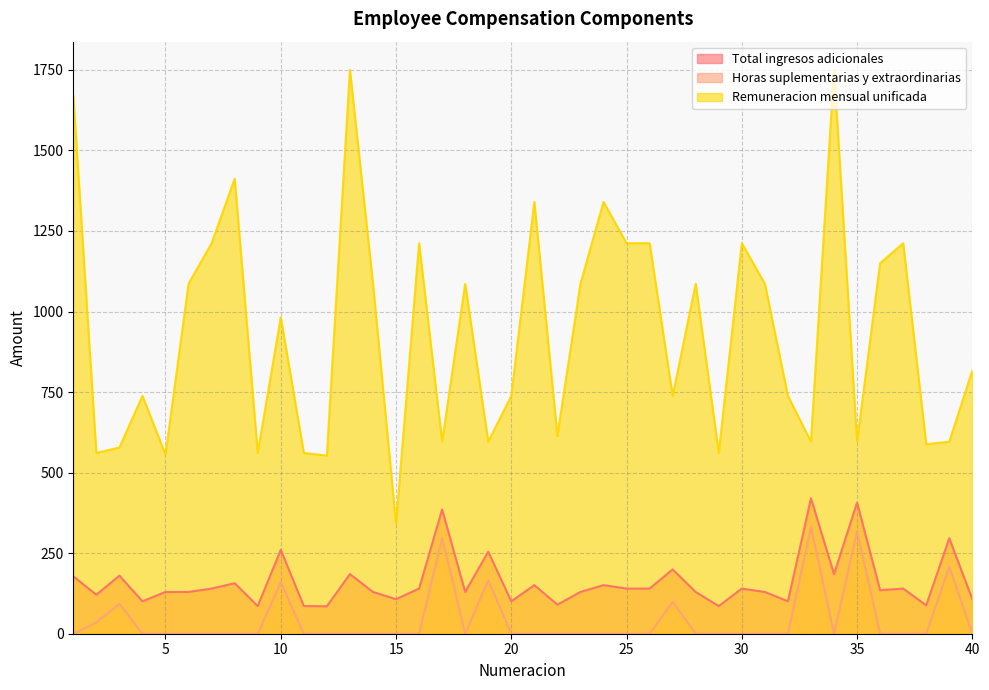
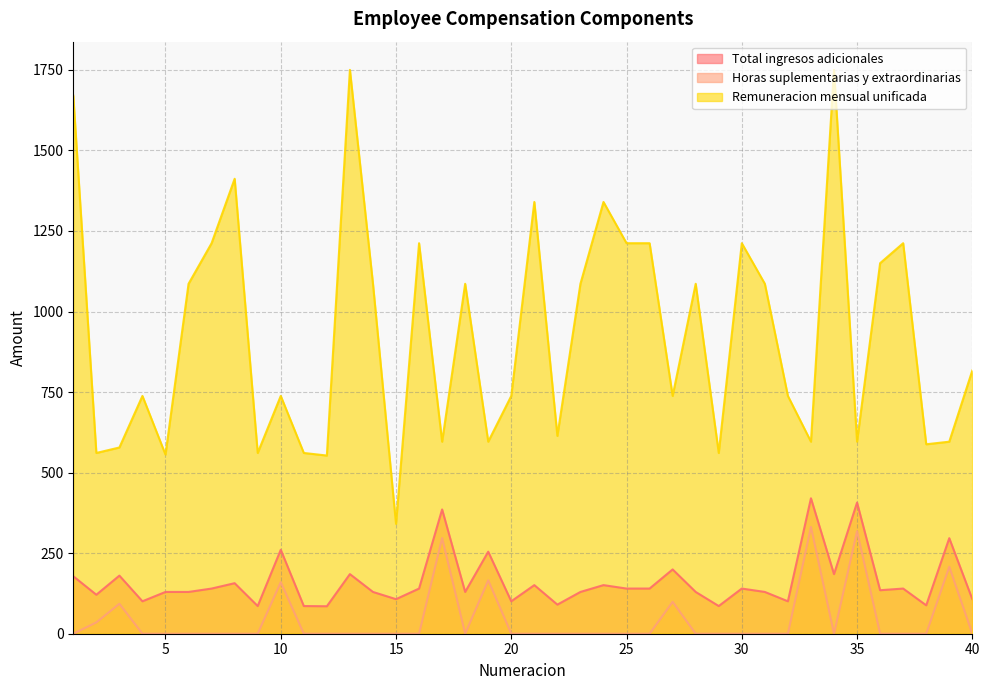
Remuneracion mensual unificada, 10: 980 -> 740
